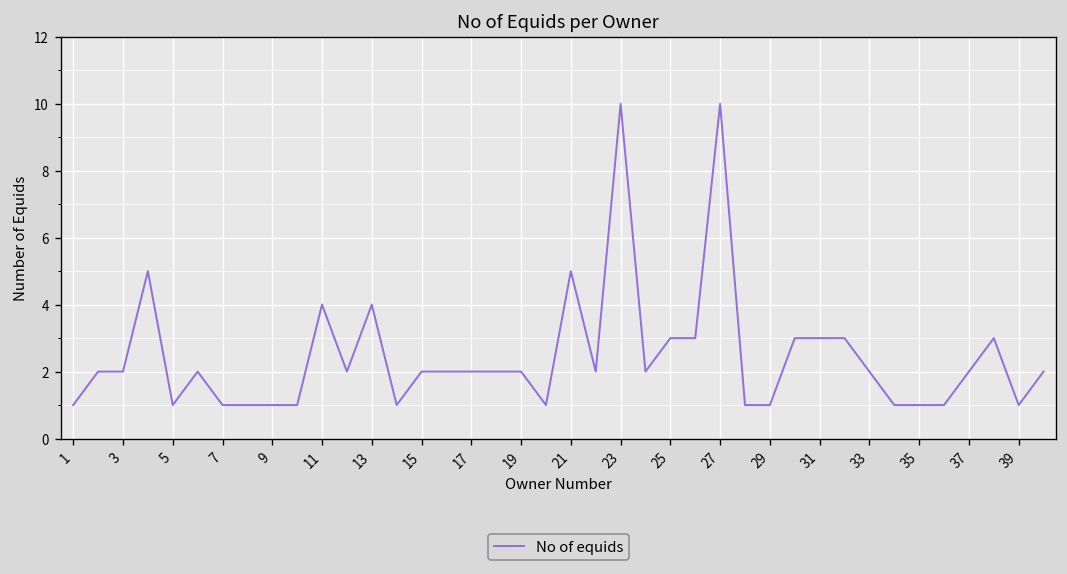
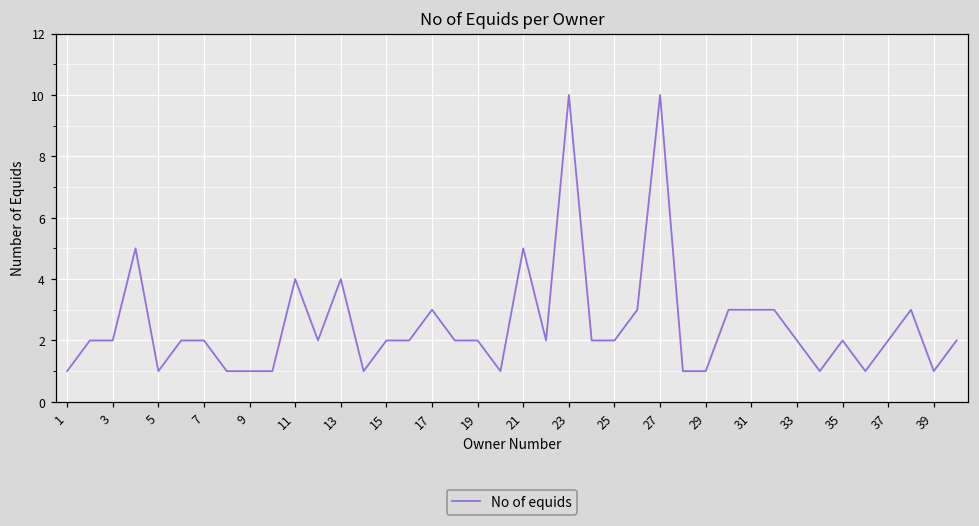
7: 1 -> 2
17: 2 -> 3
25: 3 -> 2
35: 1 -> 2
